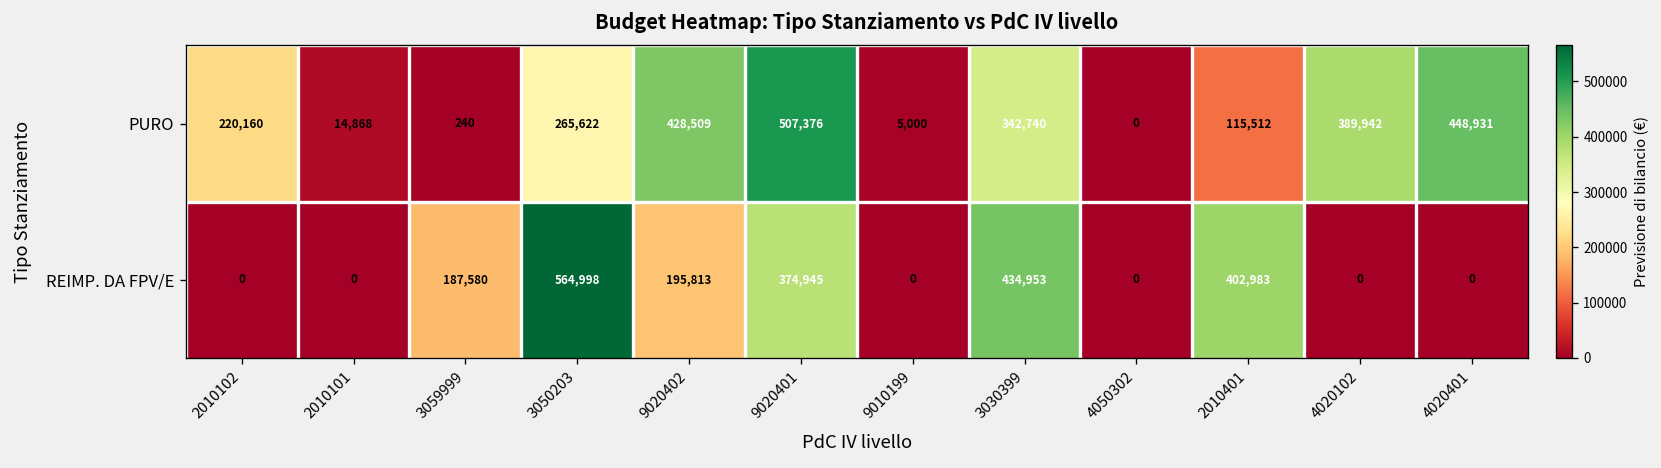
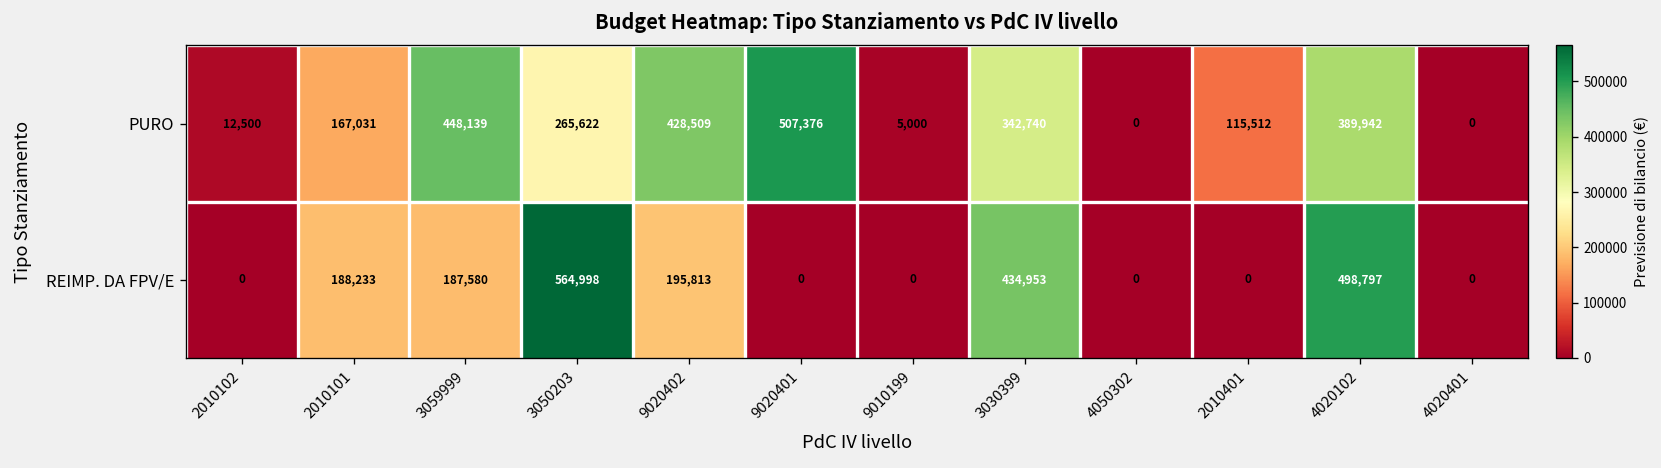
PURO, 2010102: 220,160 -> 12,500
PURO, 2010101: 14,868 -> 167,031
PURO, 3059999: 240 -> 448,139
PURO, 4020401: 448,931 -> 0
REIMP. DA FPV/E, 2010101: 0 -> 188,233
REIMP. DA FPV/E, 9020401: 374,945 -> 0
REIMP. DA FPV/E, 2010401: 402,983 -> 0
REIMP. DA FPV/E, 4020102: 0 -> 498,797
